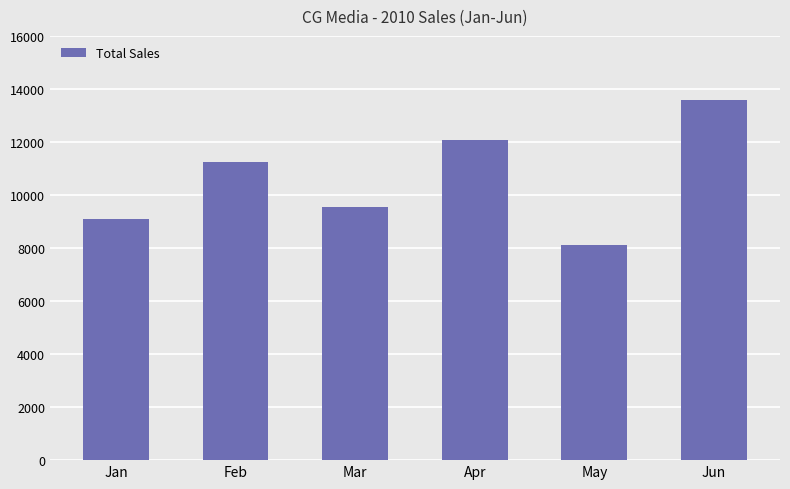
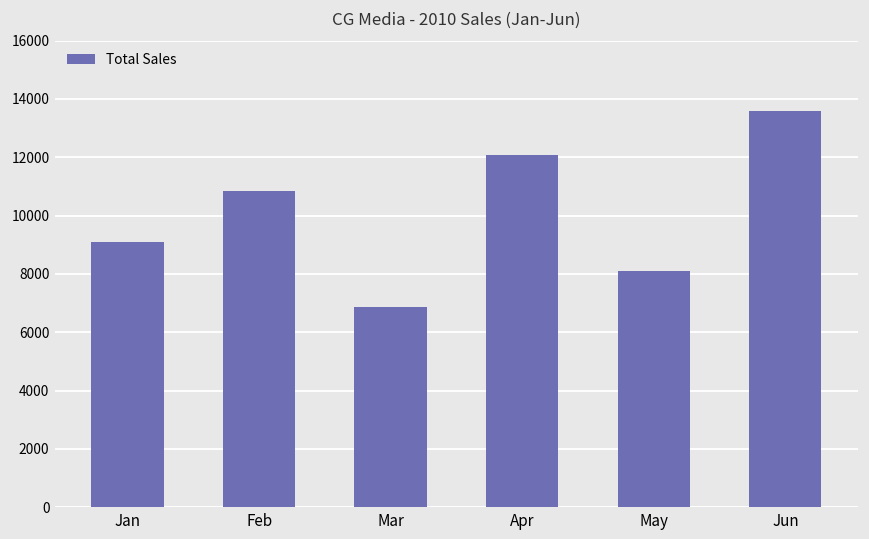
Feb: 11200 -> 10800
Mar: 9600 -> 6900
